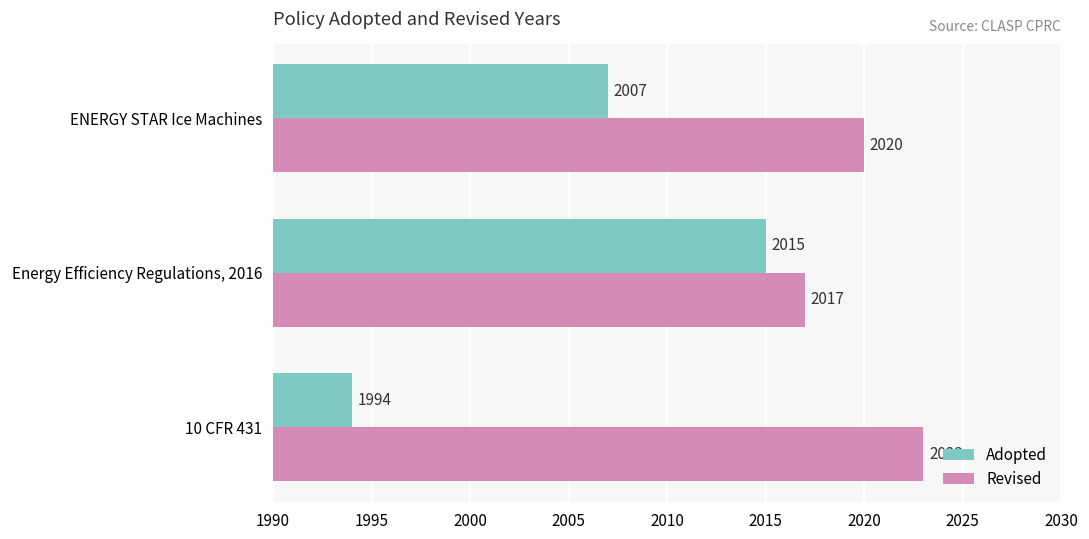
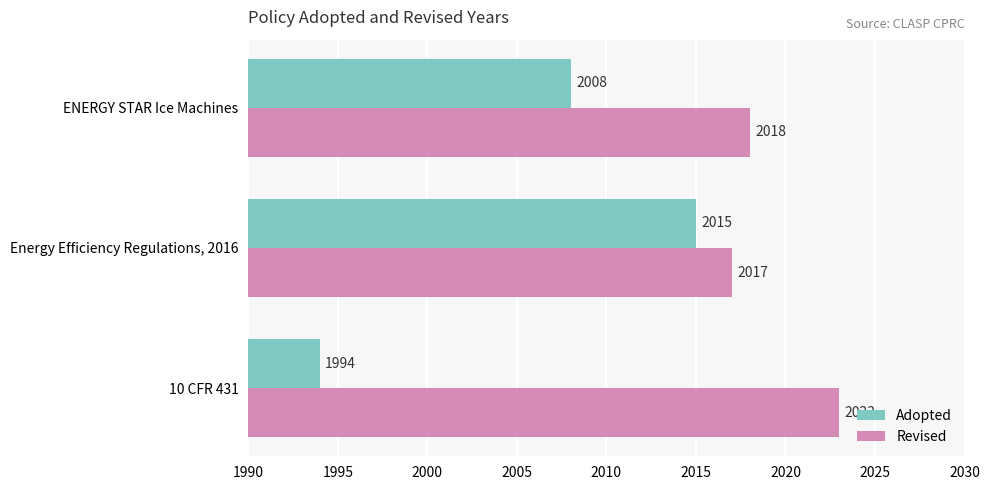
Adopted, ENERGY STAR Ice Machines: 2007 -> 2008
Revised, ENERGY STAR Ice Machines: 2020 -> 2018
